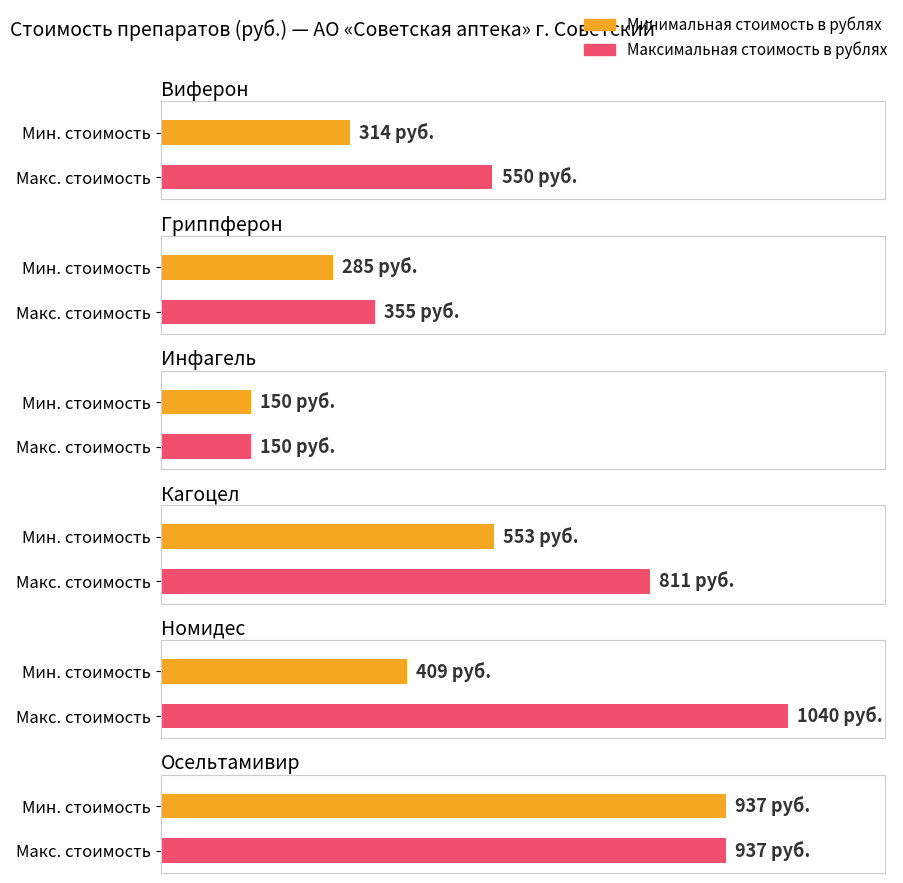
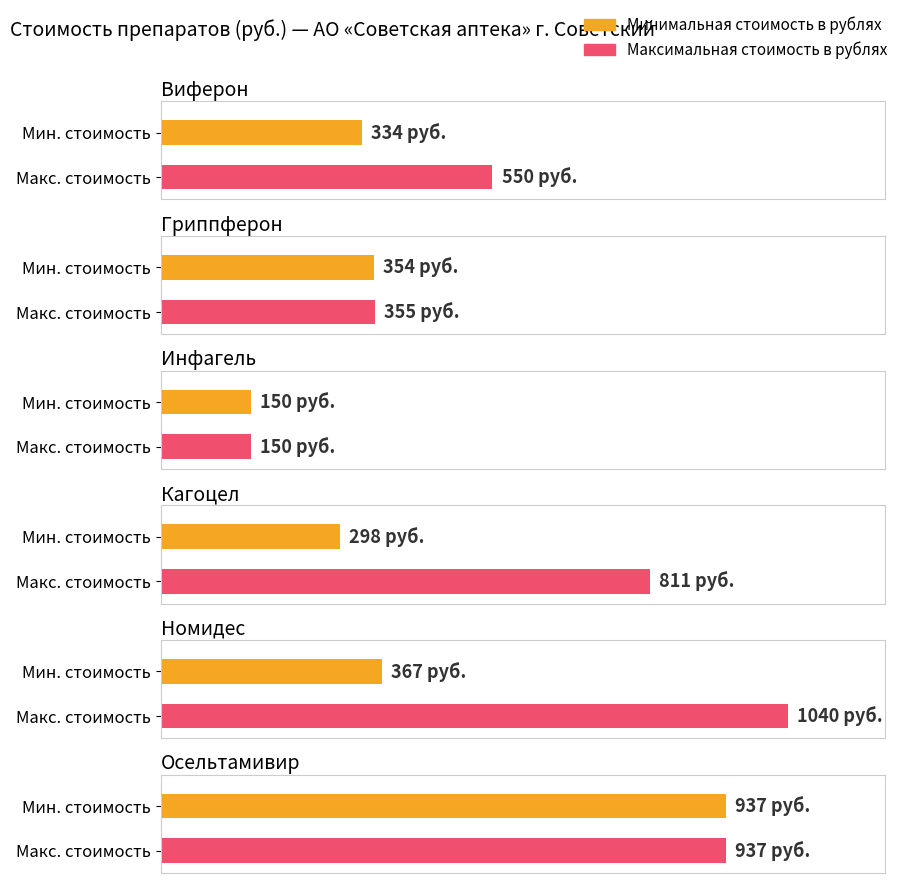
Виферон, Мин. стоимость: 314 -> 334
Гриппферон, Мин. стоимость: 285 -> 354
Кагоцел, Мин. стоимость: 553 -> 298
Номидес, Мин. стоимость: 409 -> 367
